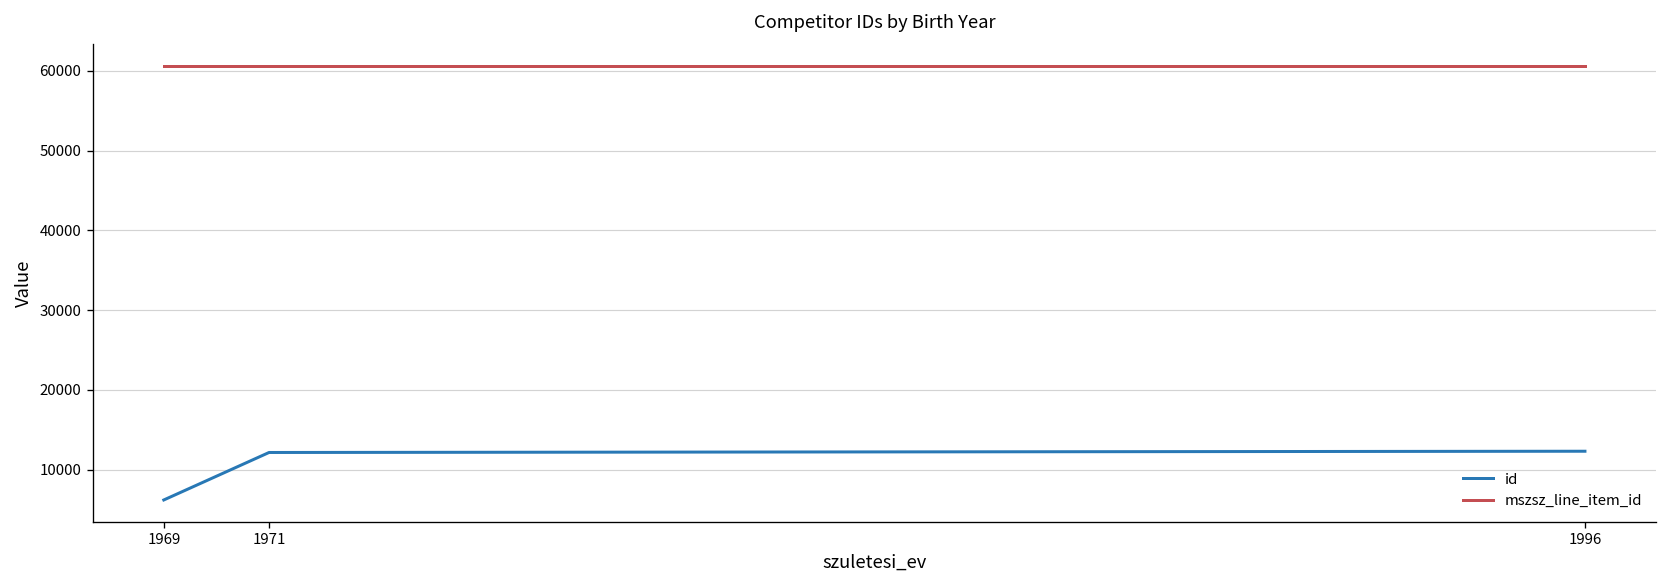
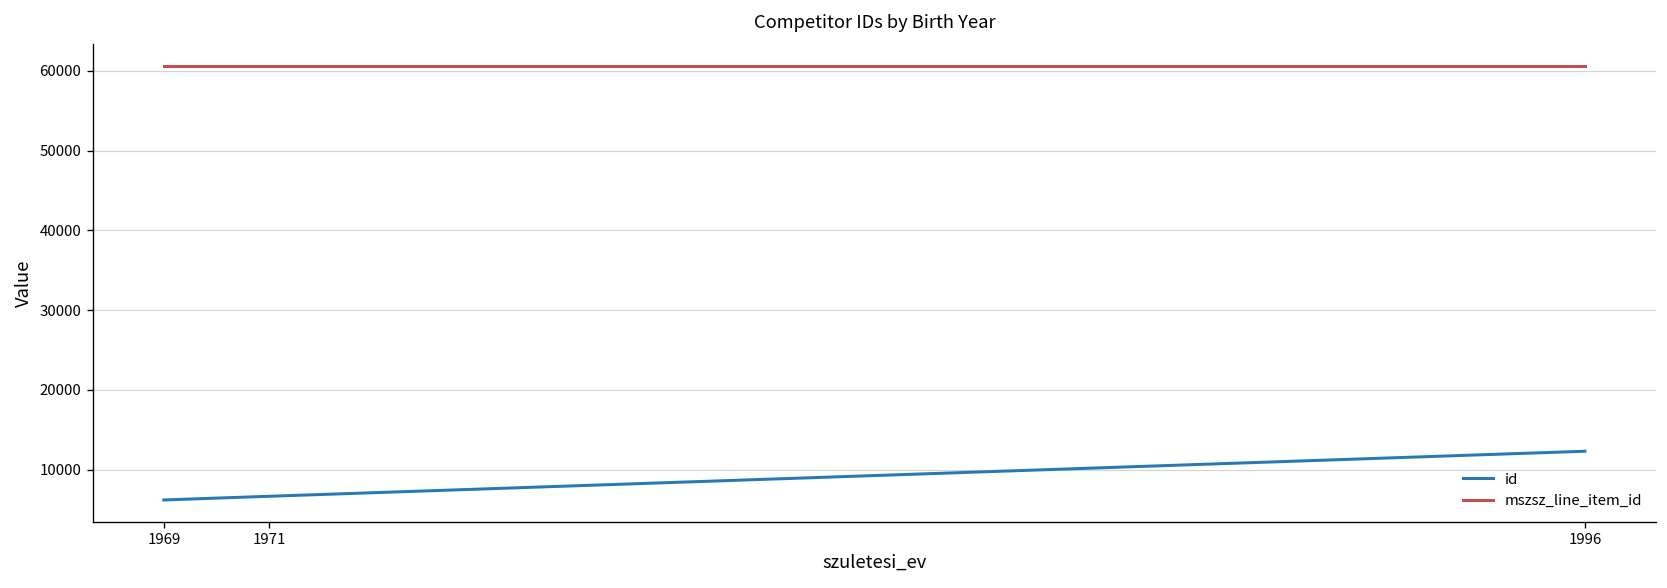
id, 1971: 12000 -> 7000
